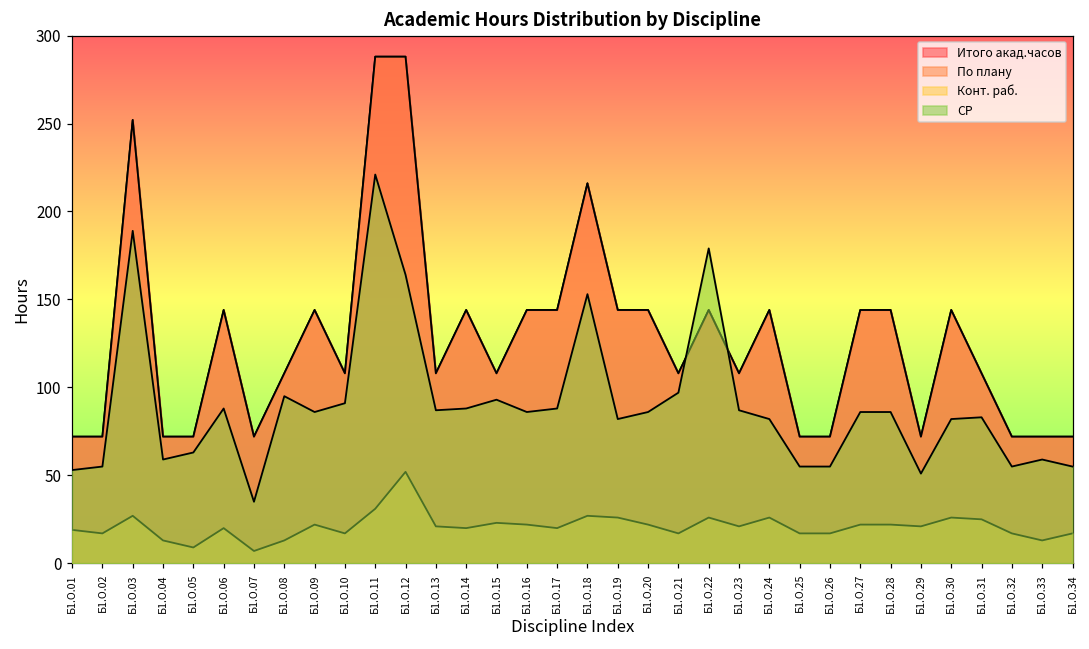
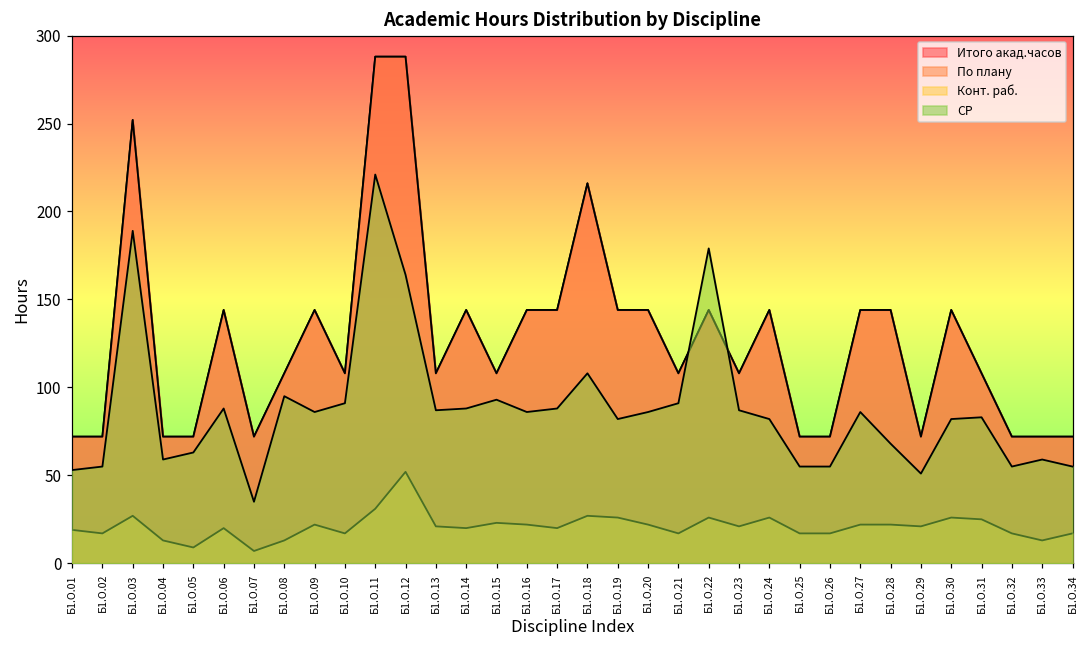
СР, Б1.О.18: 153 -> 108
СР, Б1.О.21: 97 -> 91
СР, Б1.О.28: 86 -> 68
